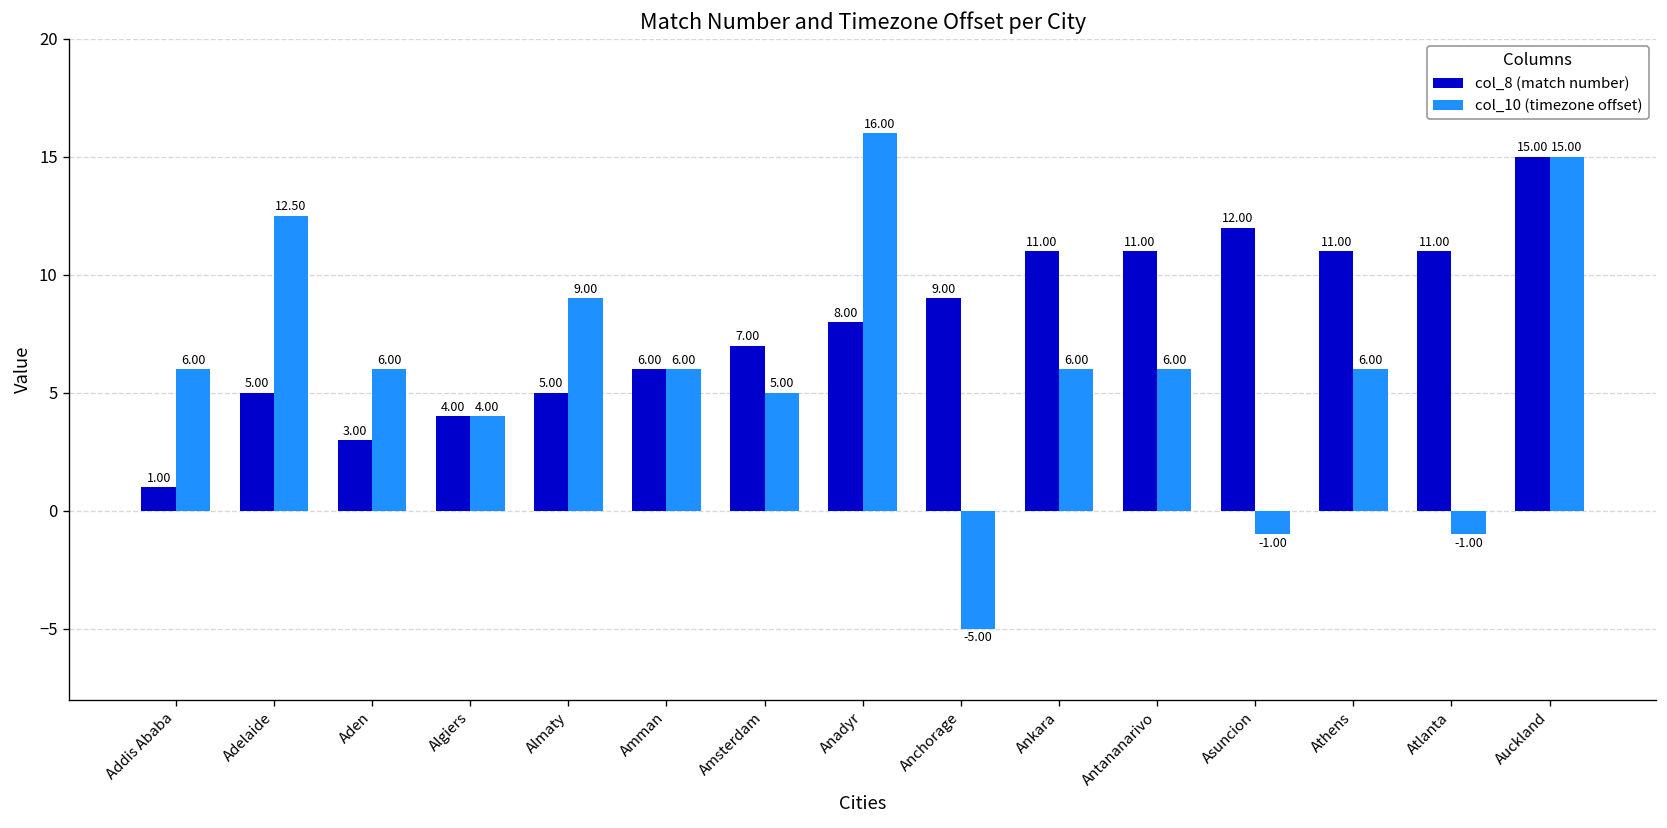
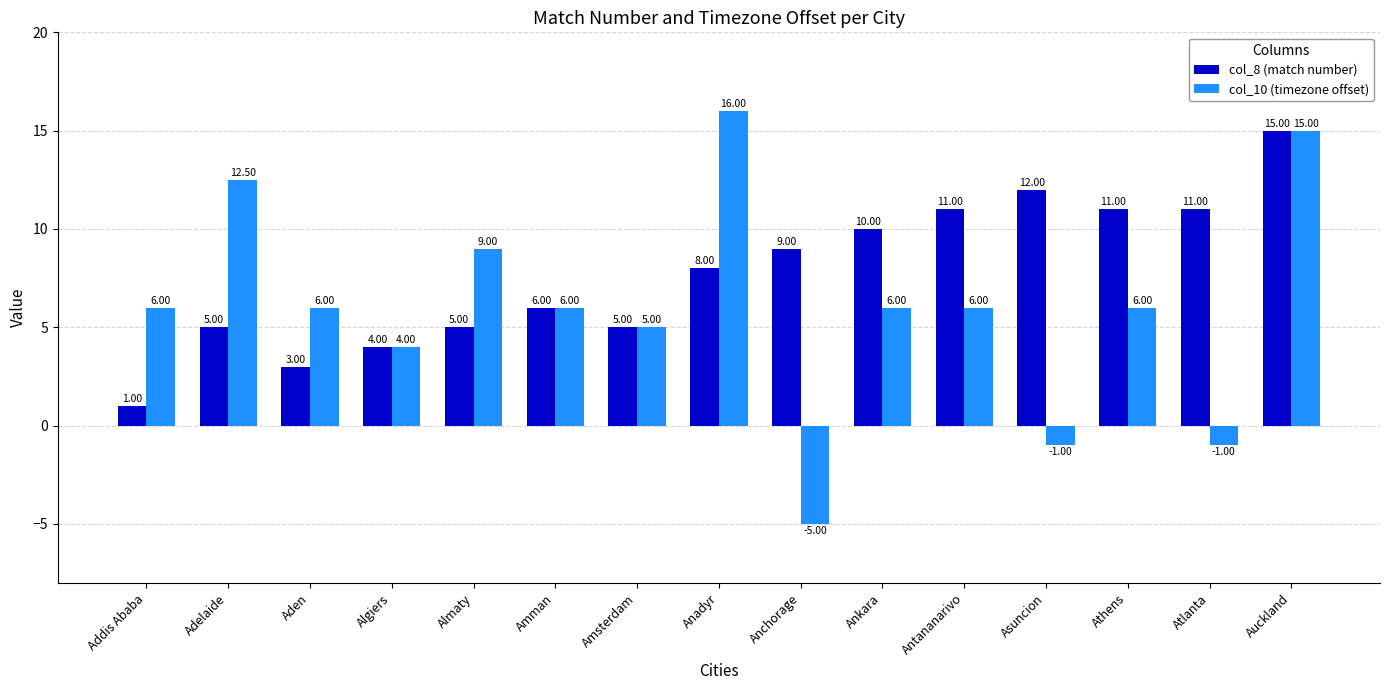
col_8 (match number), Amsterdam: 7.00 -> 5.00
col_8 (match number), Ankara: 11.00 -> 10.00
